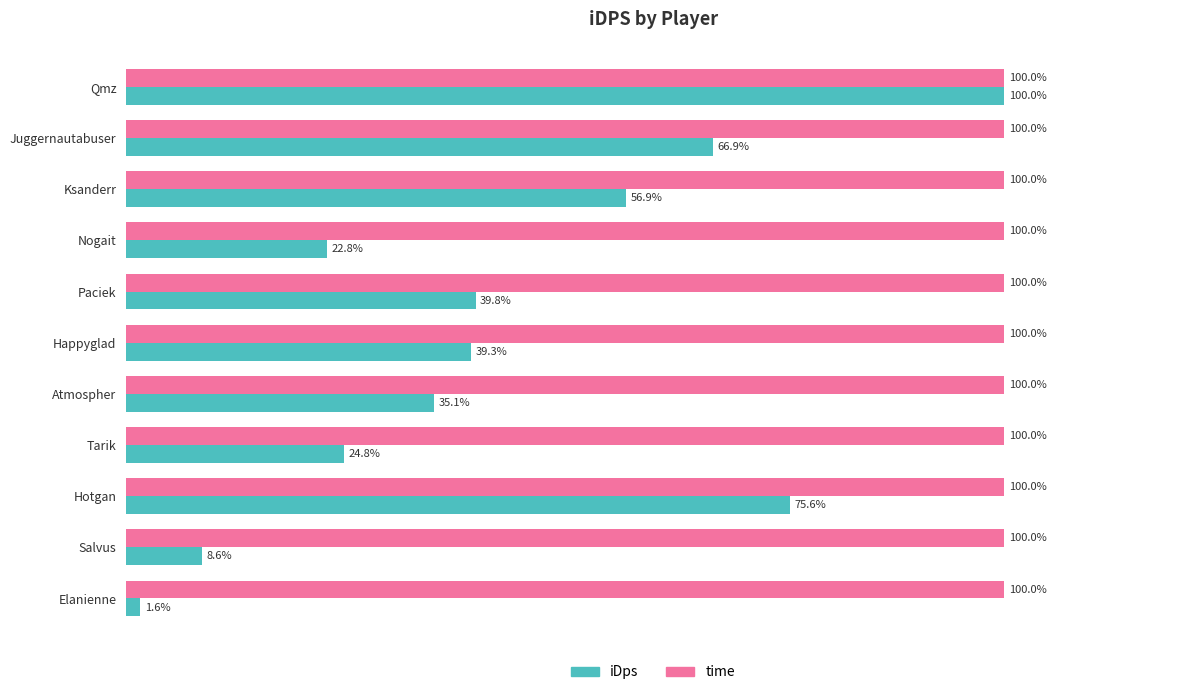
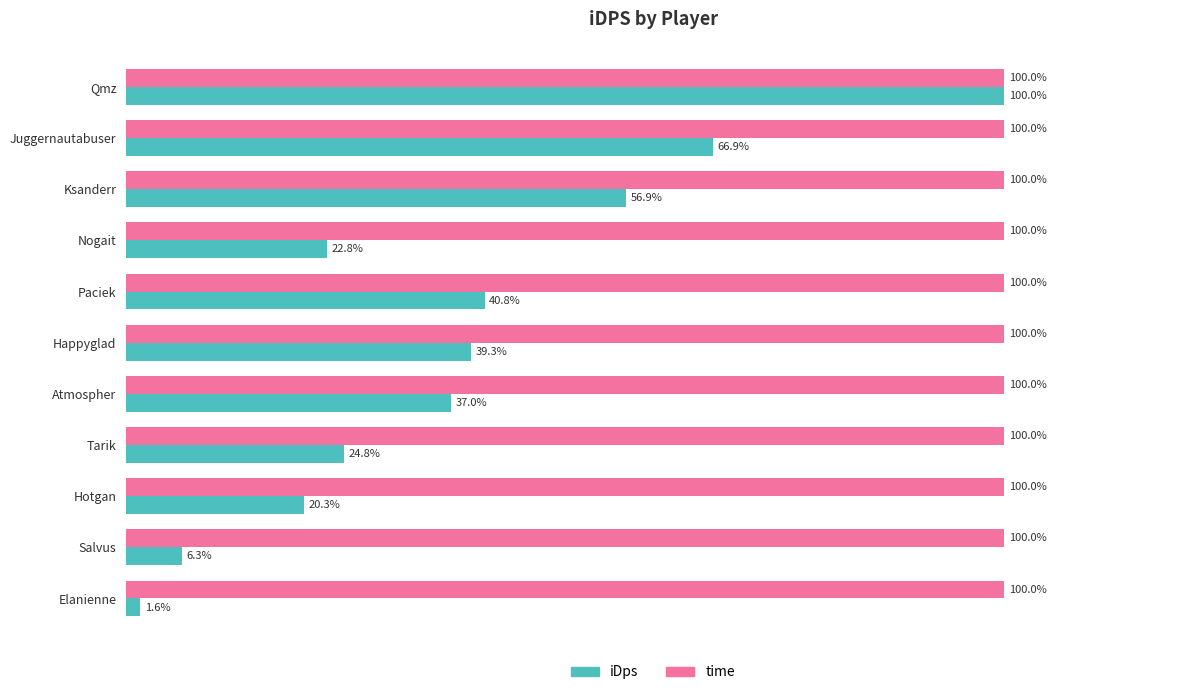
iDps, Paciek: 39.8% -> 40.8%
iDps, Atmospher: 35.1% -> 37.0%
iDps, Hotgan: 75.6% -> 20.3%
iDps, Salvus: 8.6% -> 6.3%
